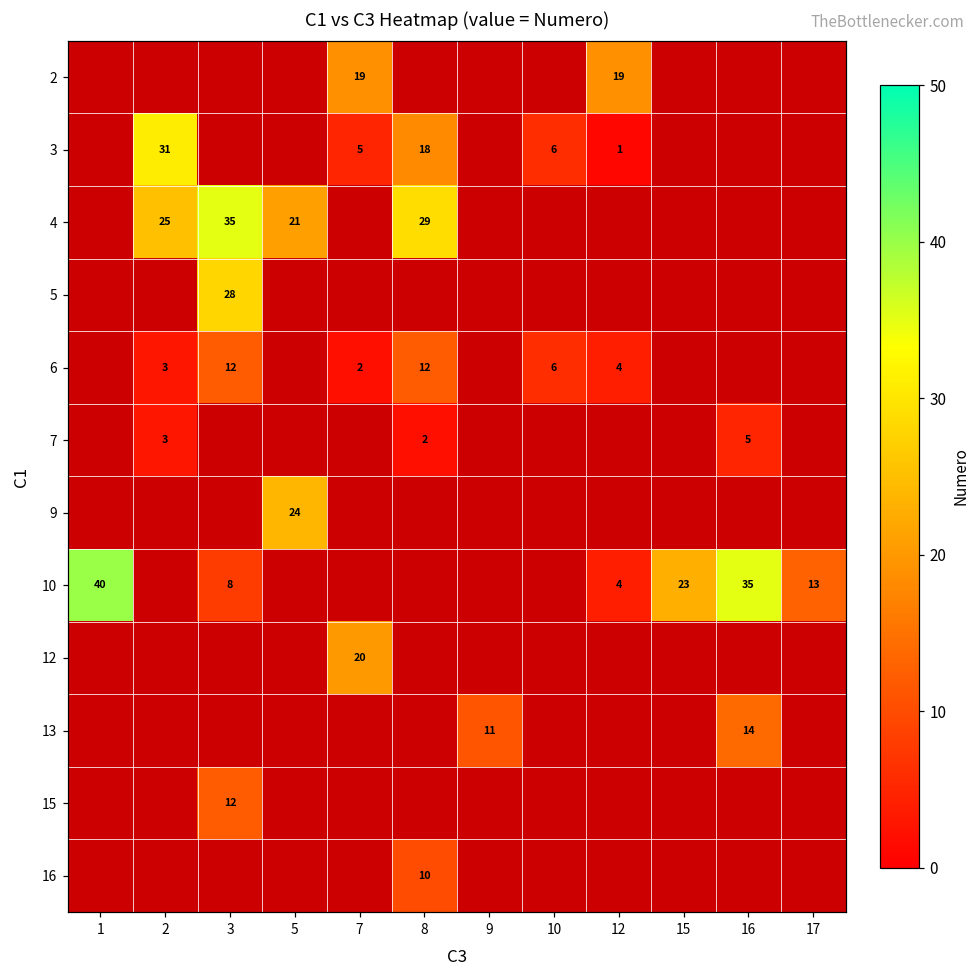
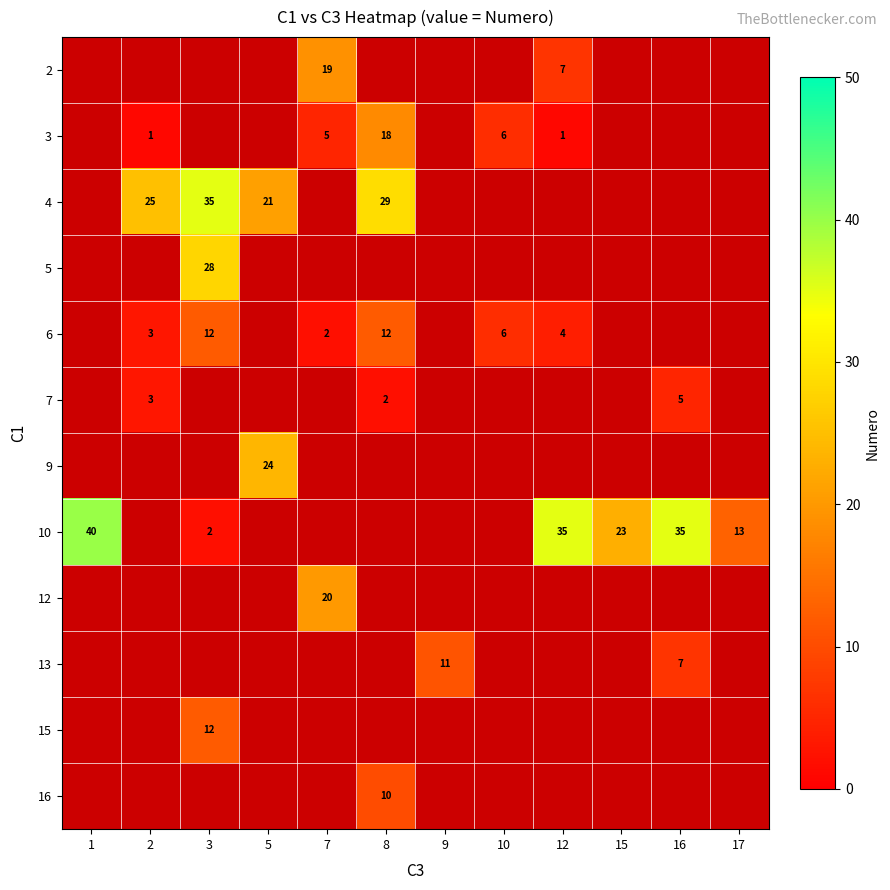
2, 12: 19 -> 7
3, 2: 31 -> 1
10, 3: 8 -> 2
10, 12: 4 -> 35
13, 16: 14 -> 7
